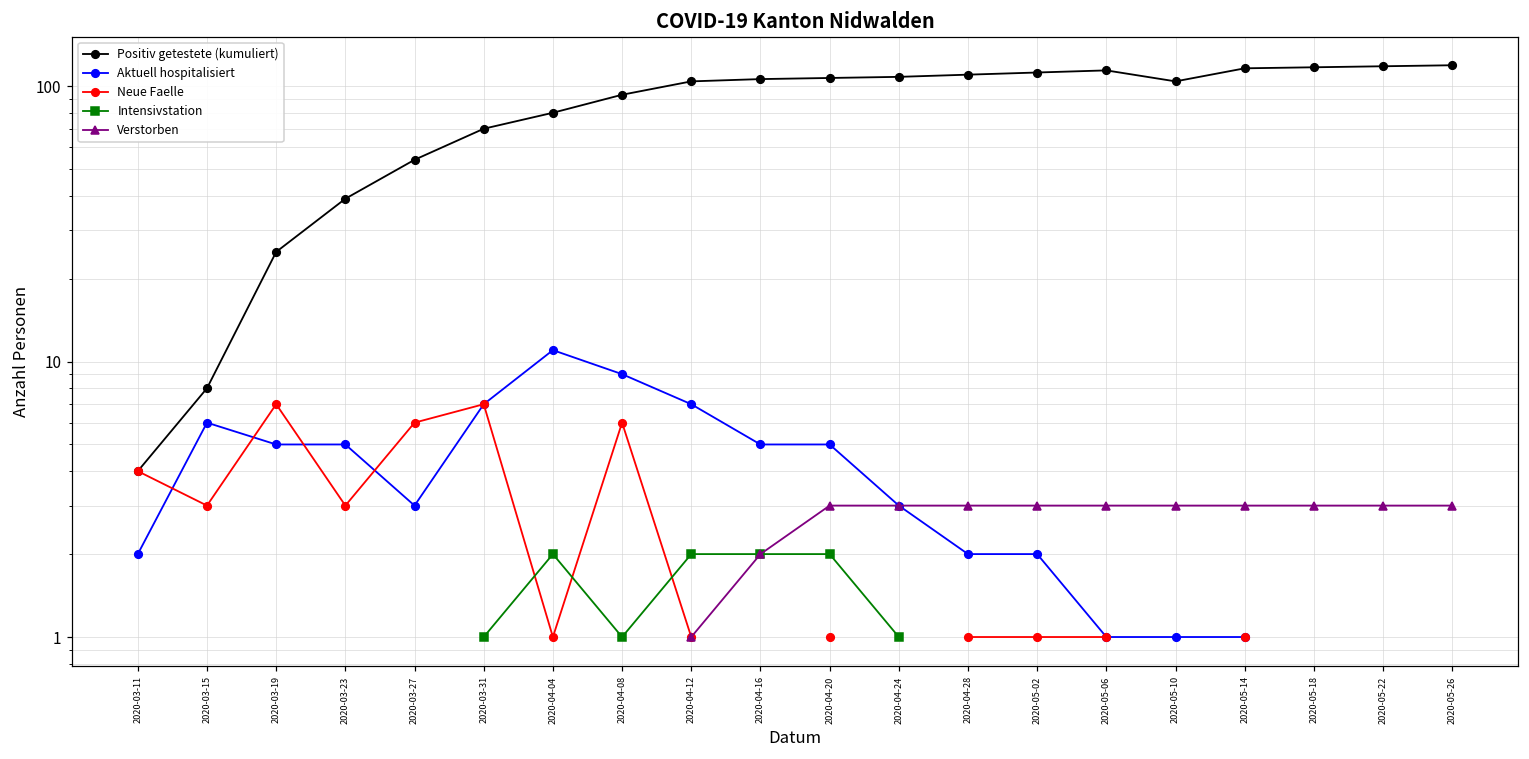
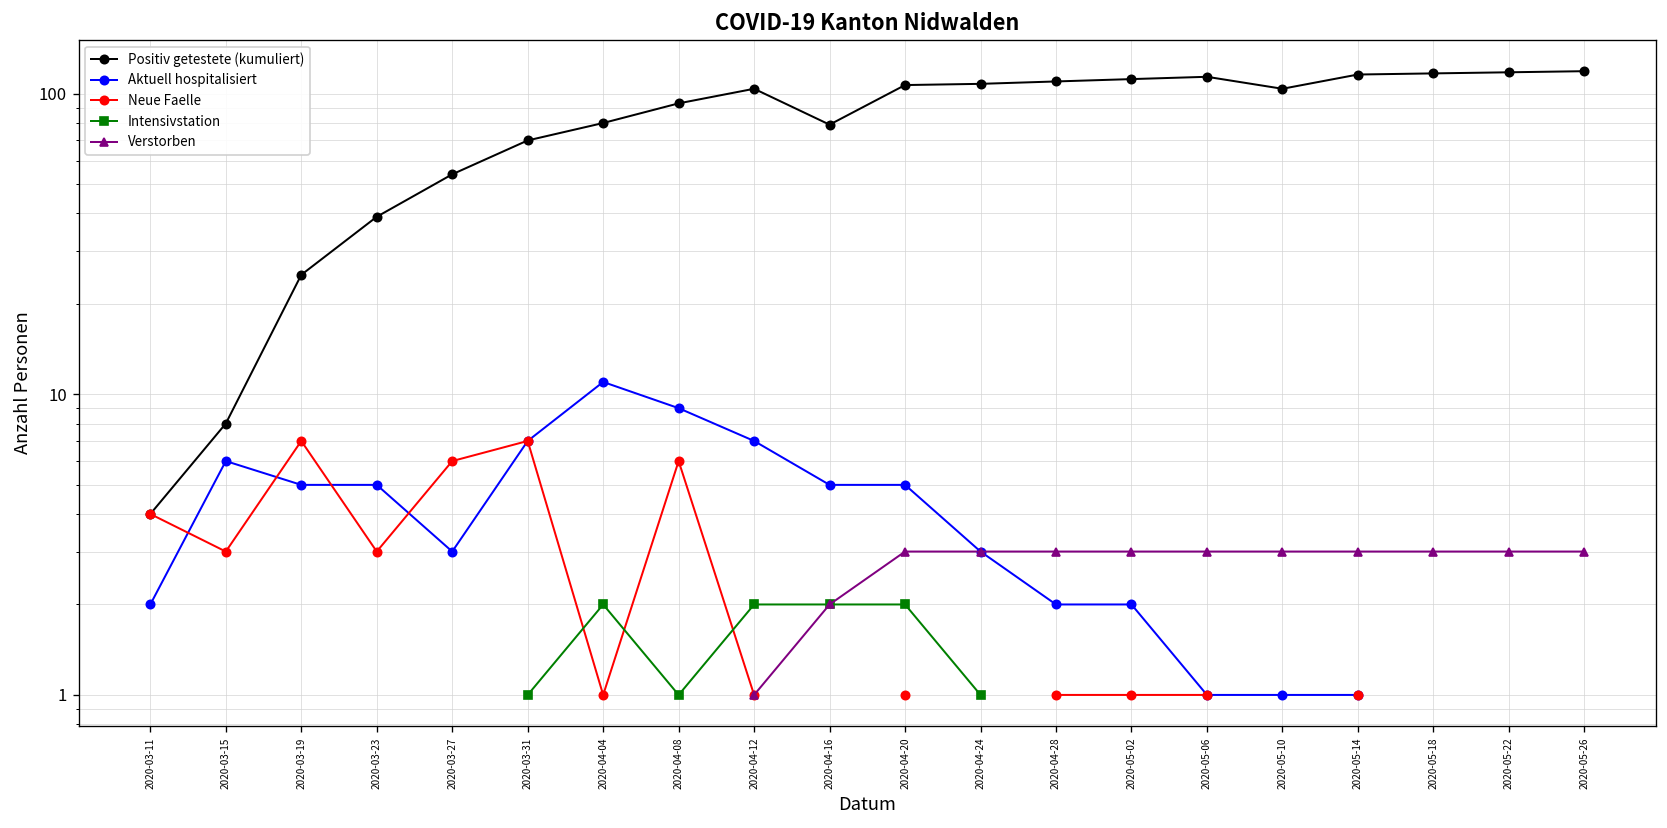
Positiv getestete (kumuliert), 2020-04-16: 106 -> 79
